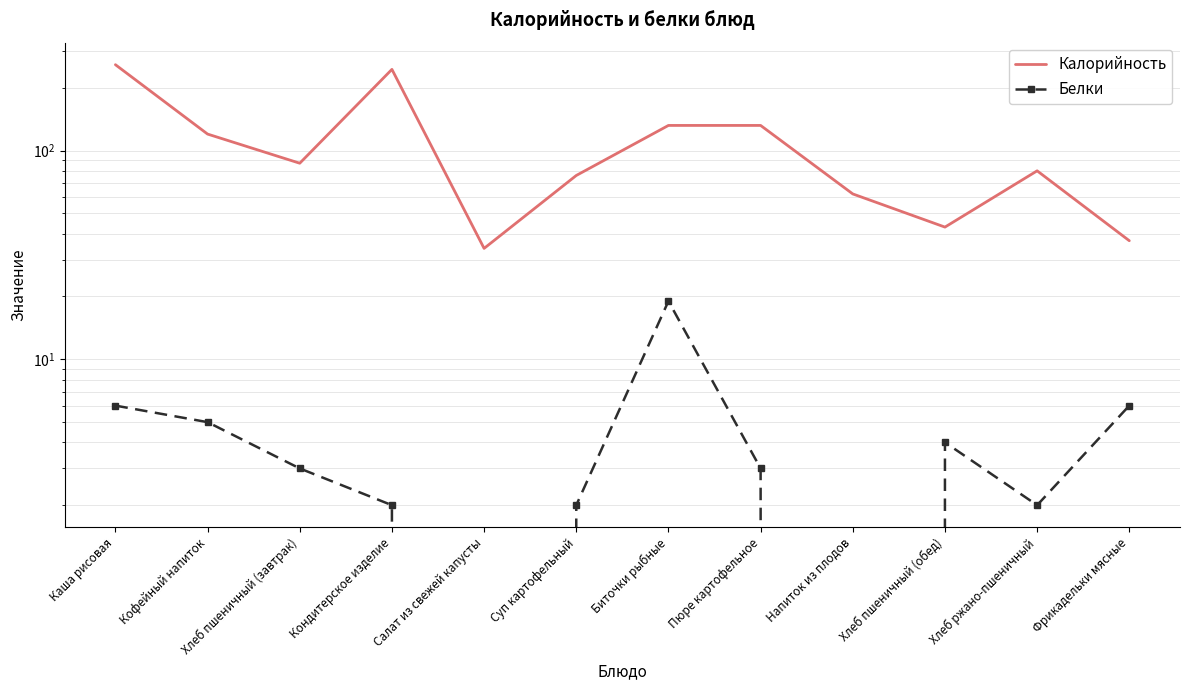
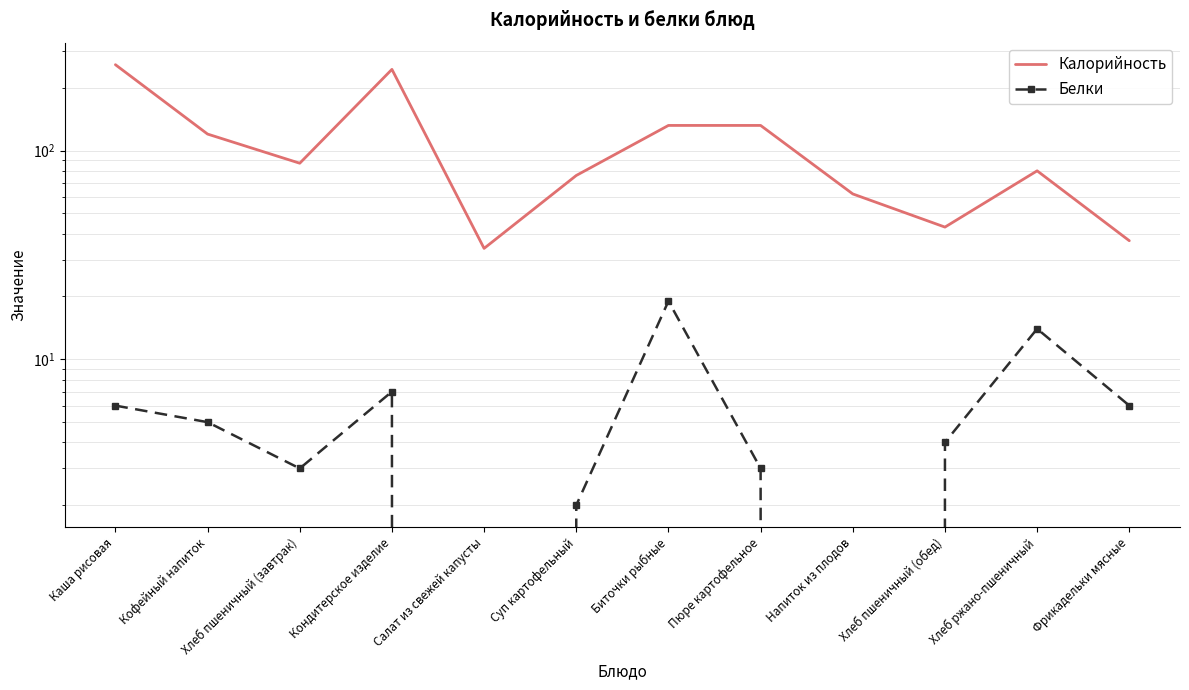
Белки, Кондитерское изделие: 2 -> 7
Белки, Хлеб ржано-пшеничный: 2 -> 14
